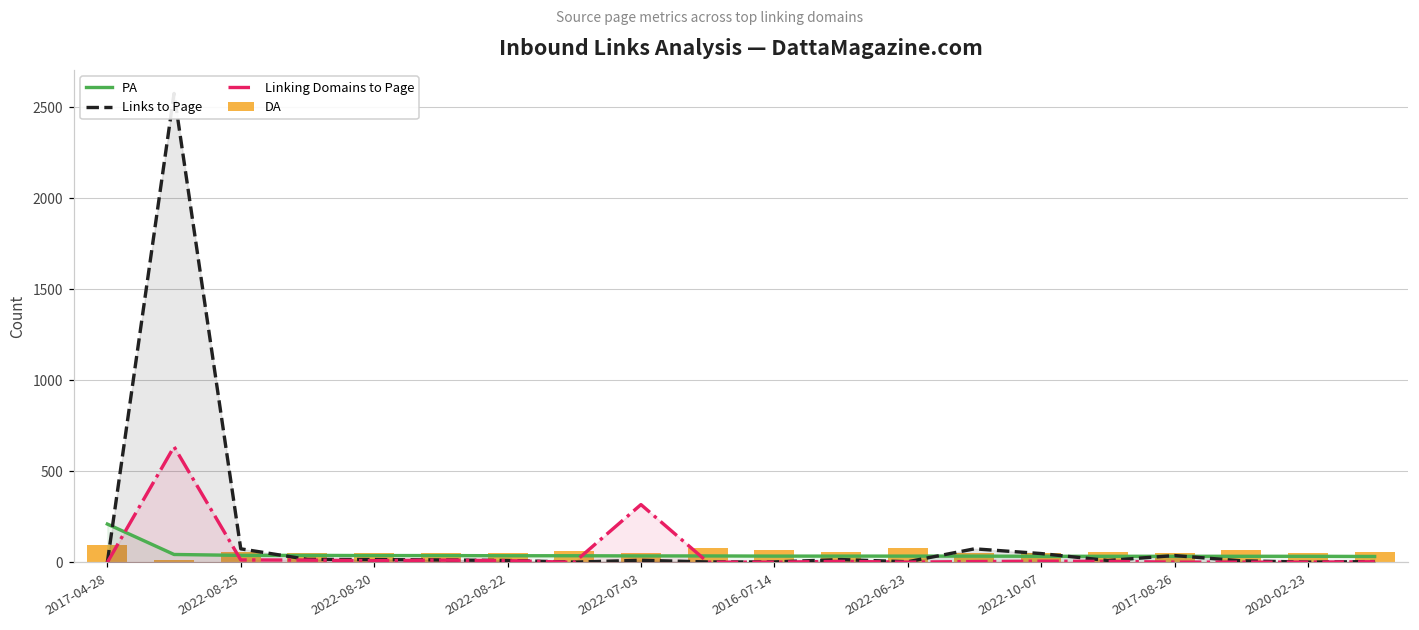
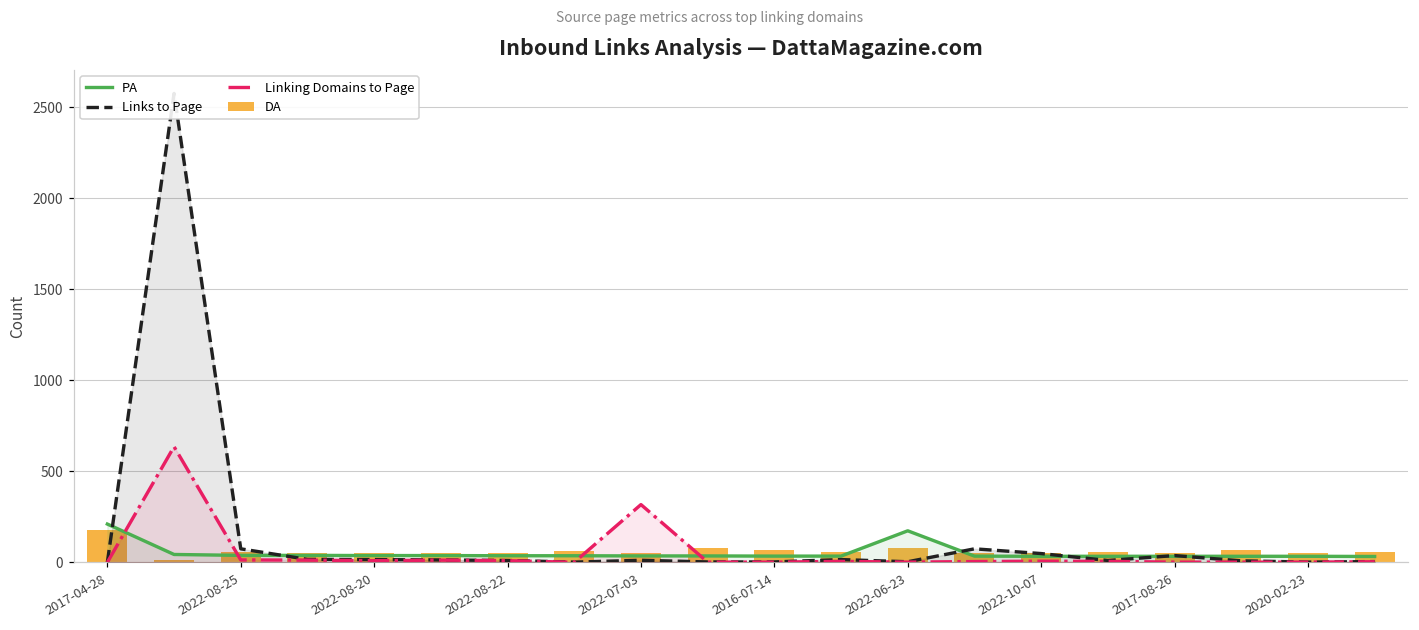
DA, 2017-04-28: 90 -> 180
PA, 2022-06-23: 30 -> 170
